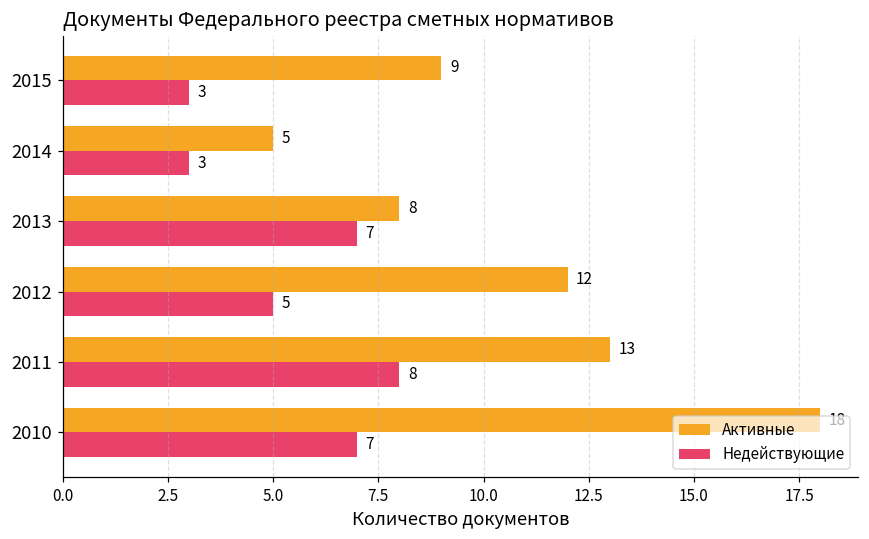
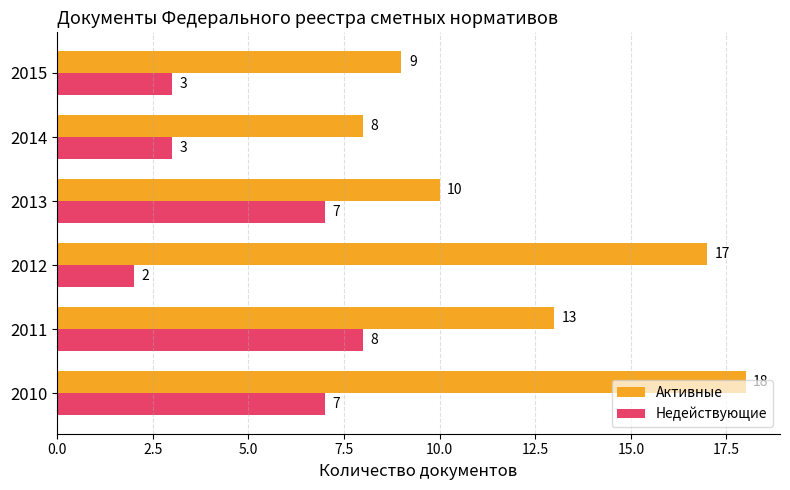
Активные, 2014: 5 -> 8
Активные, 2013: 8 -> 10
Активные, 2012: 12 -> 17
Недействующие, 2012: 5 -> 2
